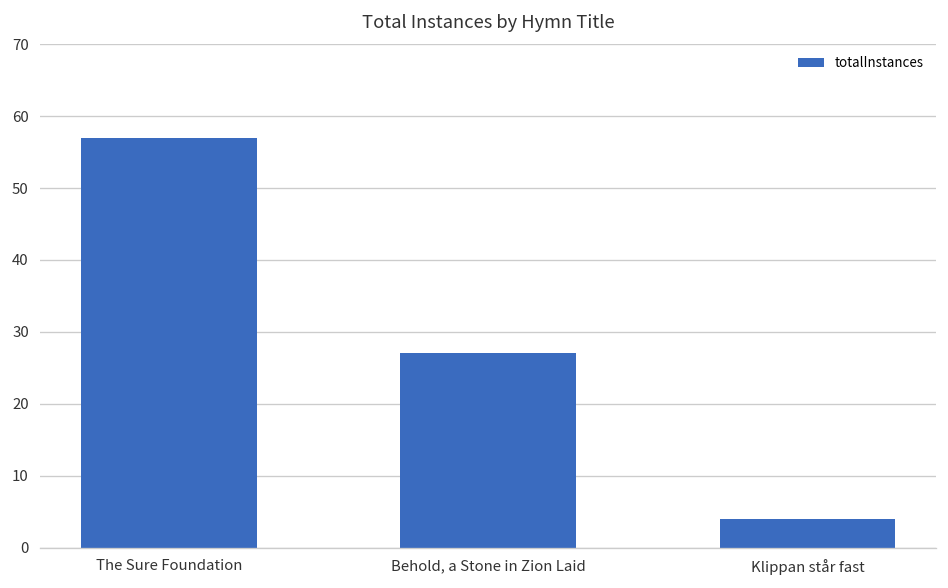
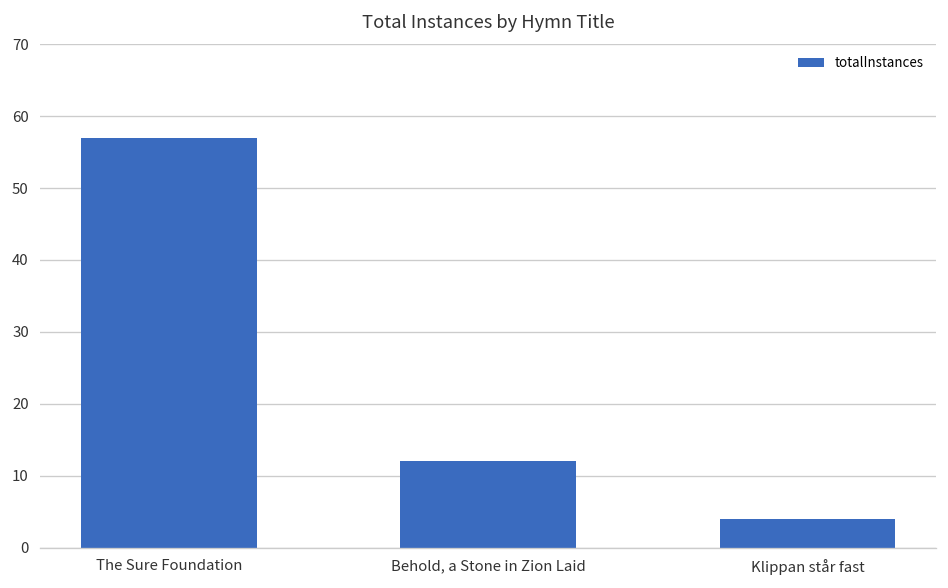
Behold, a Stone in Zion Laid: 27 -> 12
